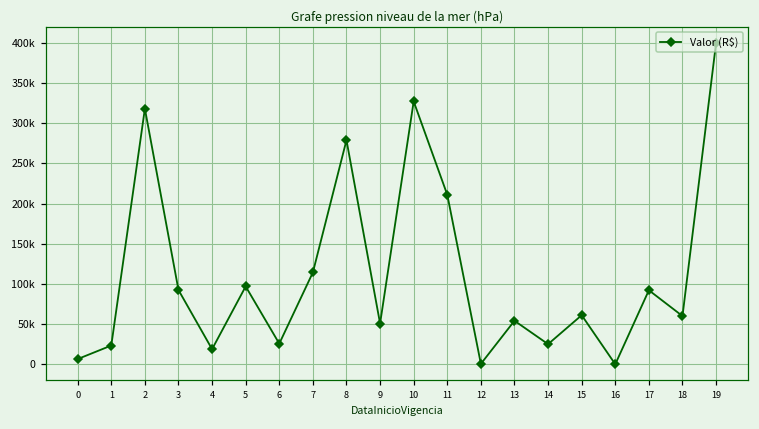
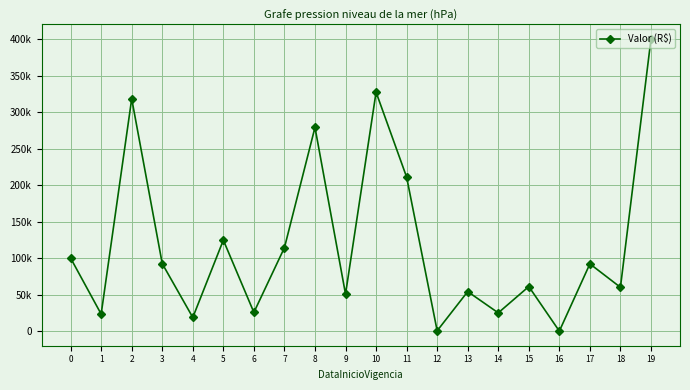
0: 10000 -> 100000
5: 100000 -> 120000
